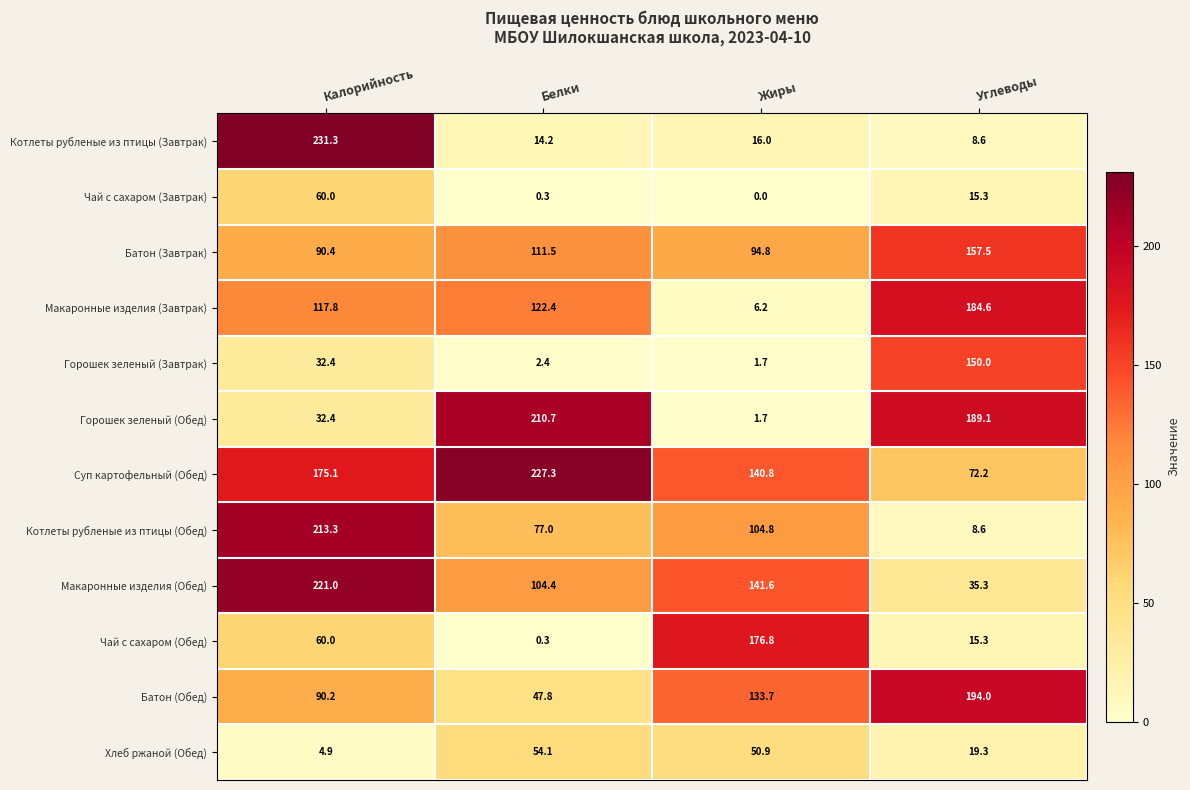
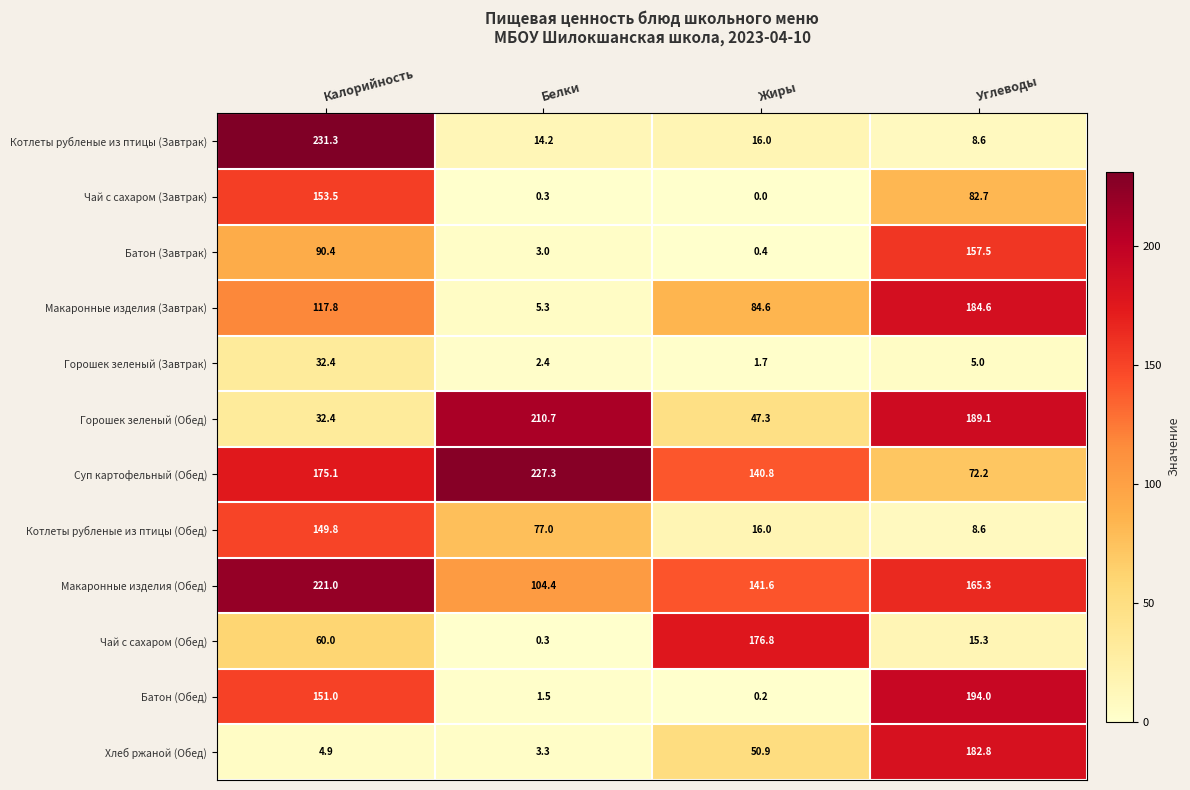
Чай с сахаром (Завтрак), Калорийность: 60.0 -> 153.5
Чай с сахаром (Завтрак), Углеводы: 15.3 -> 82.7
Батон (Завтрак), Белки: 111.5 -> 3.0
Батон (Завтрак), Жиры: 94.8 -> 0.4
Макаронные изделия (Завтрак), Белки: 122.4 -> 5.3
Макаронные изделия (Завтрак), Жиры: 6.2 -> 84.6
Горошек зеленый (Завтрак), Углеводы: 150.0 -> 5.0
Горошек зеленый (Обед), Жиры: 1.7 -> 47.3
Котлеты рубленые из птицы (Обед), Калорийность: 213.3 -> 149.8
Котлеты рубленые из птицы (Обед), Жиры: 104.8 -> 16.0
Макаронные изделия (Обед), Углеводы: 35.3 -> 165.3
Батон (Обед), Калорийность: 90.2 -> 151.0
Батон (Обед), Белки: 47.8 -> 1.5
Батон (Обед), Жиры: 133.7 -> 0.2
Хлеб ржаной (Обед), Белки: 54.1 -> 3.3
Хлеб ржаной (Обед), Углеводы: 19.3 -> 182.8
